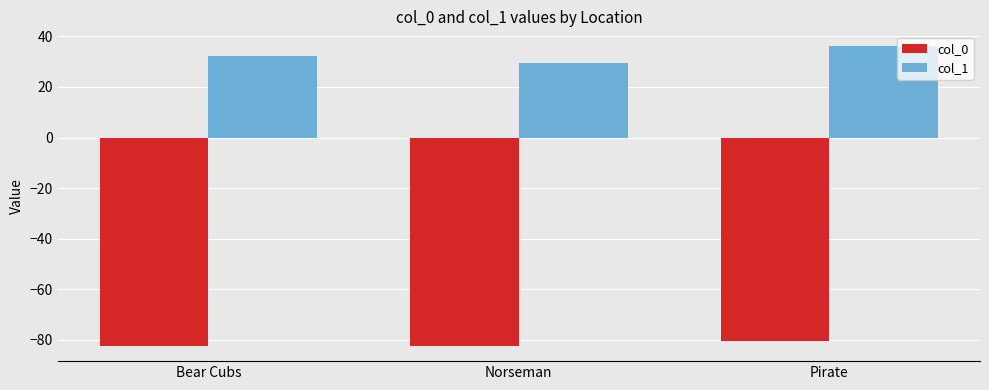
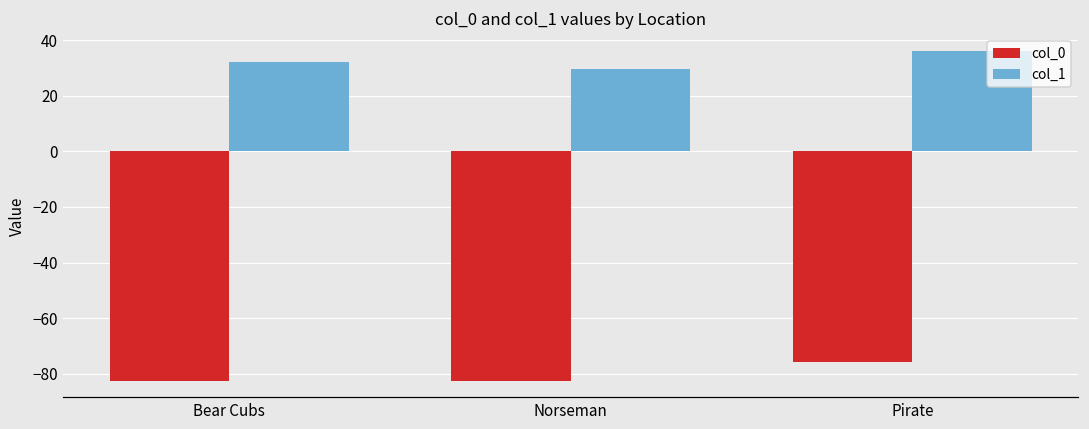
col_0, Pirate: -80 -> -76
